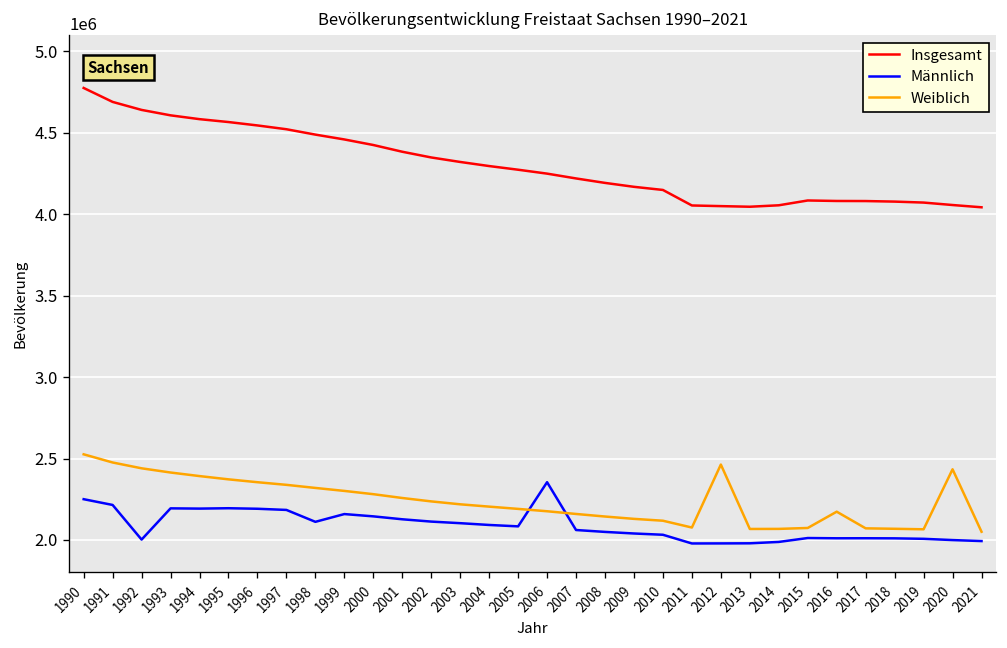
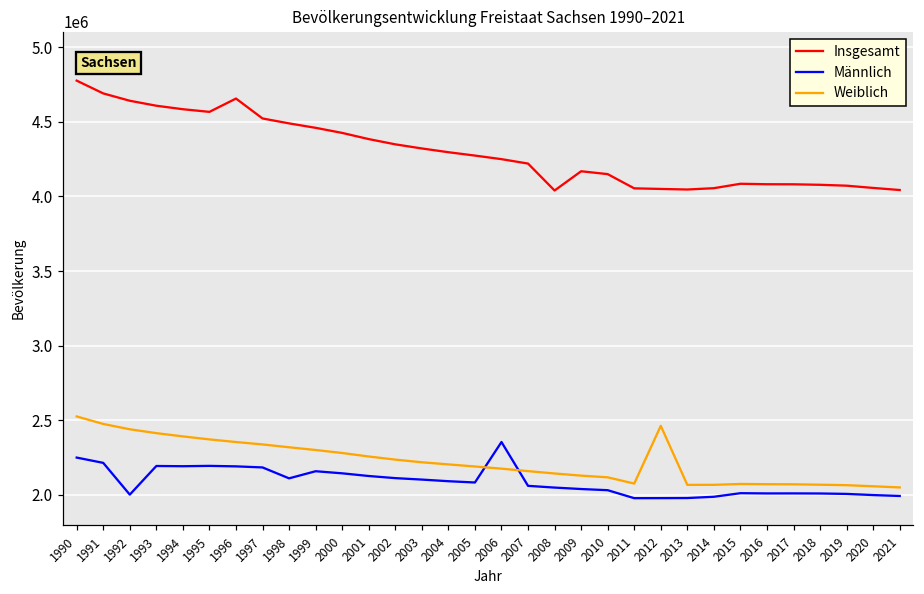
Insgesamt, 1996: 4550000 -> 4660000
Insgesamt, 2008: 4190000 -> 4040000
Weiblich, 2016: 2170000 -> 2070000
Weiblich, 2020: 2430000 -> 2060000
